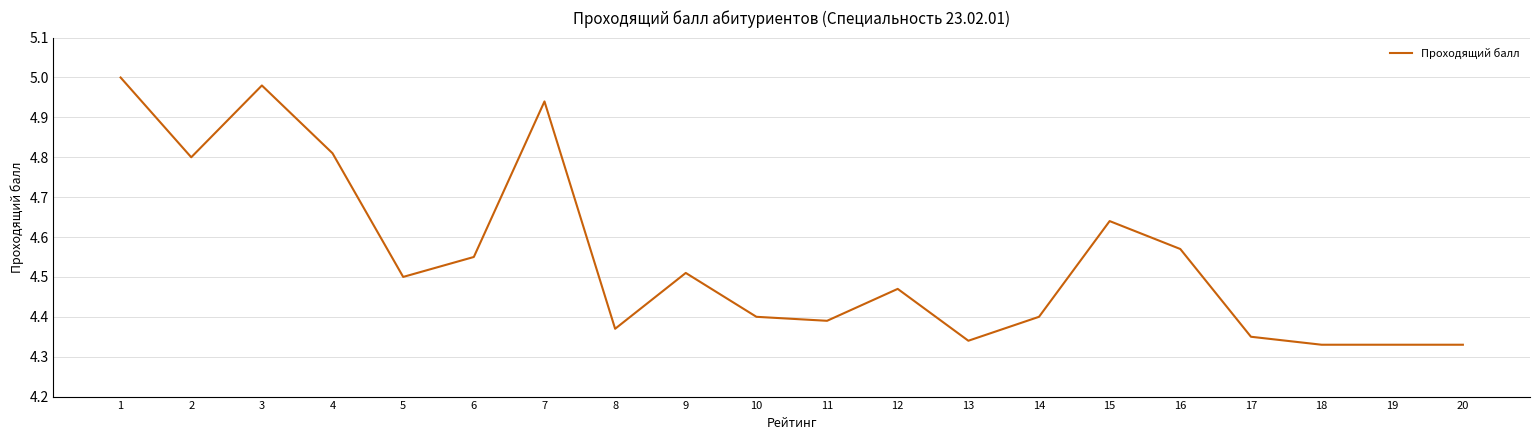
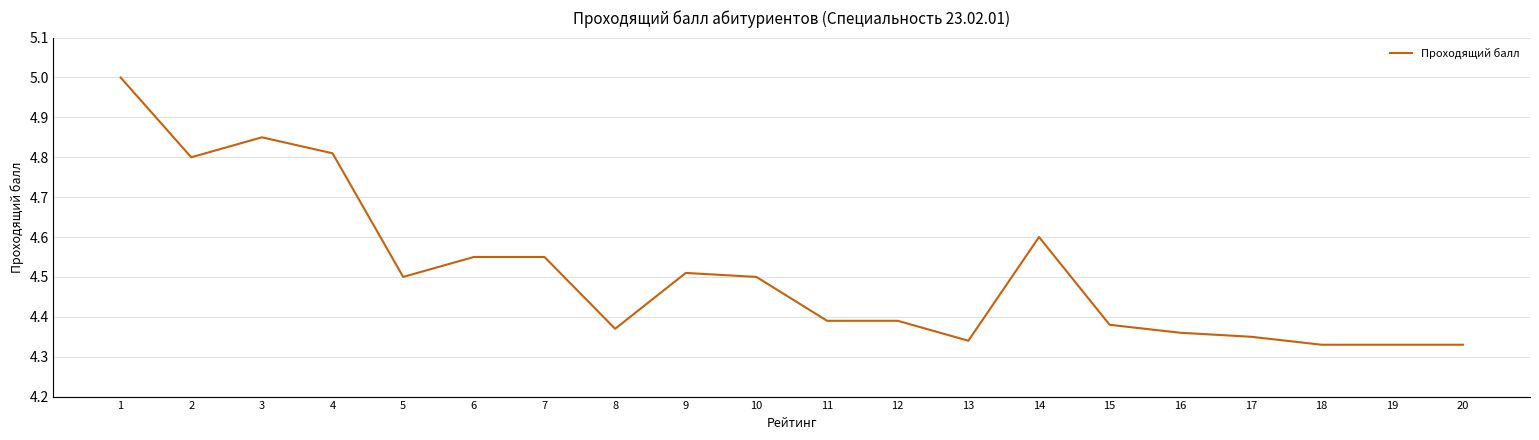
3: 4.98 -> 4.85
7: 4.94 -> 4.55
10: 4.4 -> 4.5
12: 4.47 -> 4.39
14: 4.4 -> 4.6
15: 4.64 -> 4.38
16: 4.57 -> 4.36
